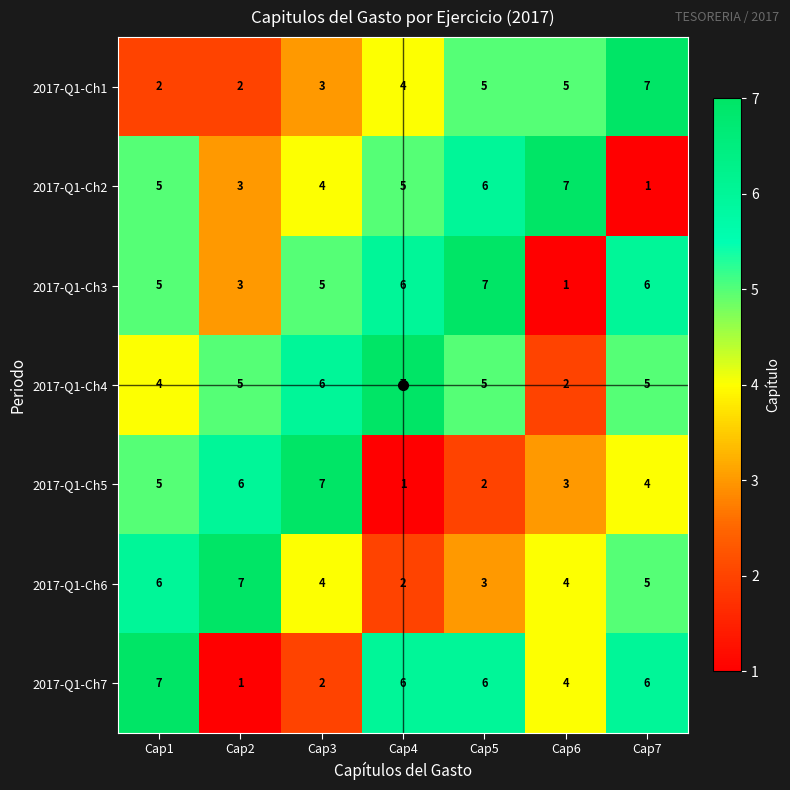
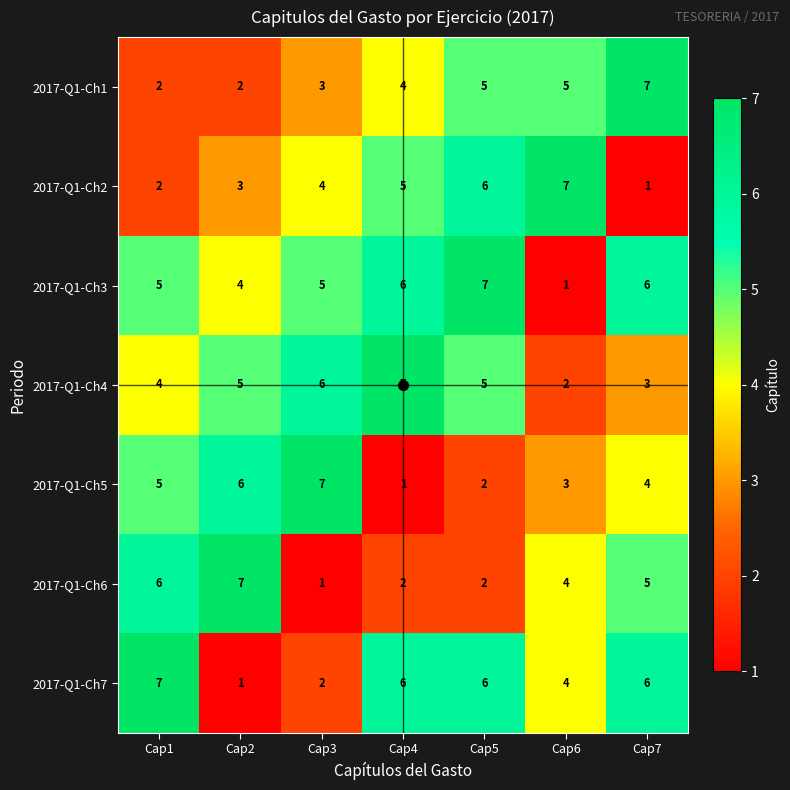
2017-Q1-Ch2, Cap1: 5 -> 2
2017-Q1-Ch3, Cap2: 3 -> 4
2017-Q1-Ch4, Cap7: 5 -> 3
2017-Q1-Ch6, Cap3: 4 -> 1
2017-Q1-Ch6, Cap5: 3 -> 2
